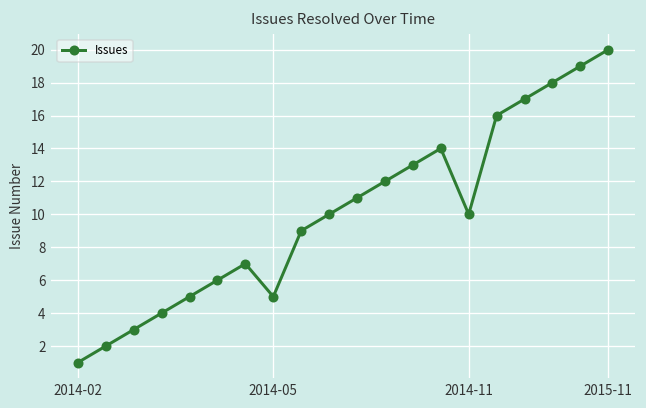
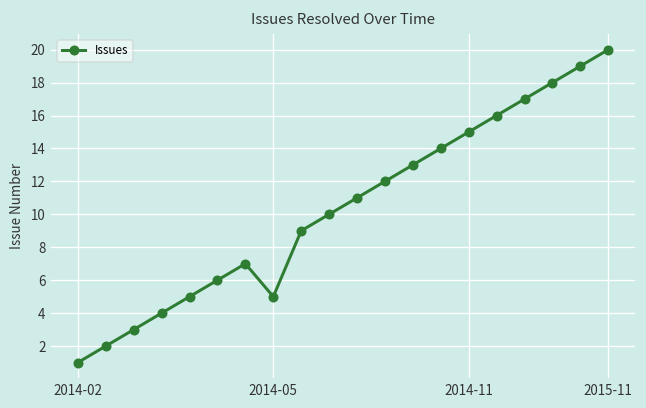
2014-11: 10 -> 15
